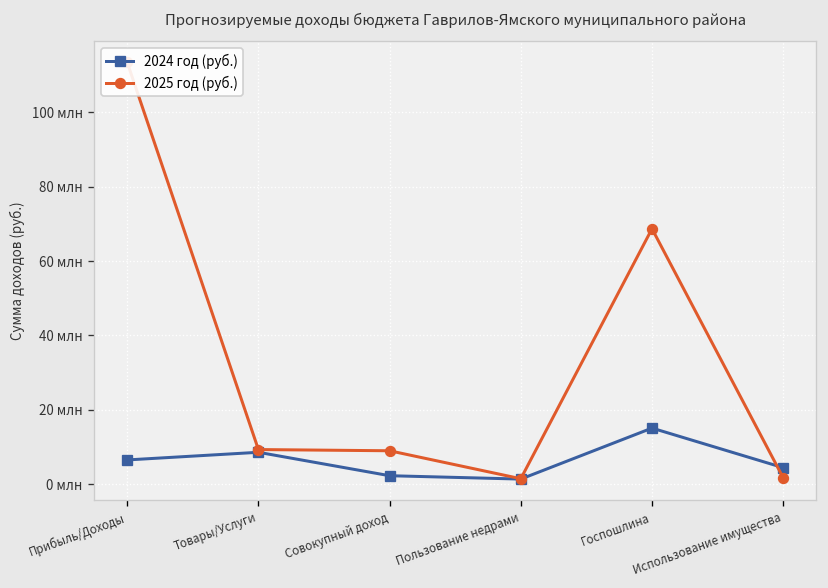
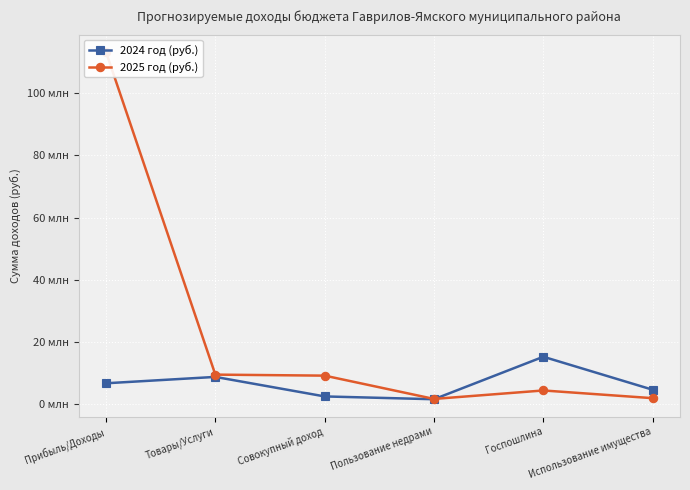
2025 год (руб.), Госпошлина: 69 млн -> 4 млн
